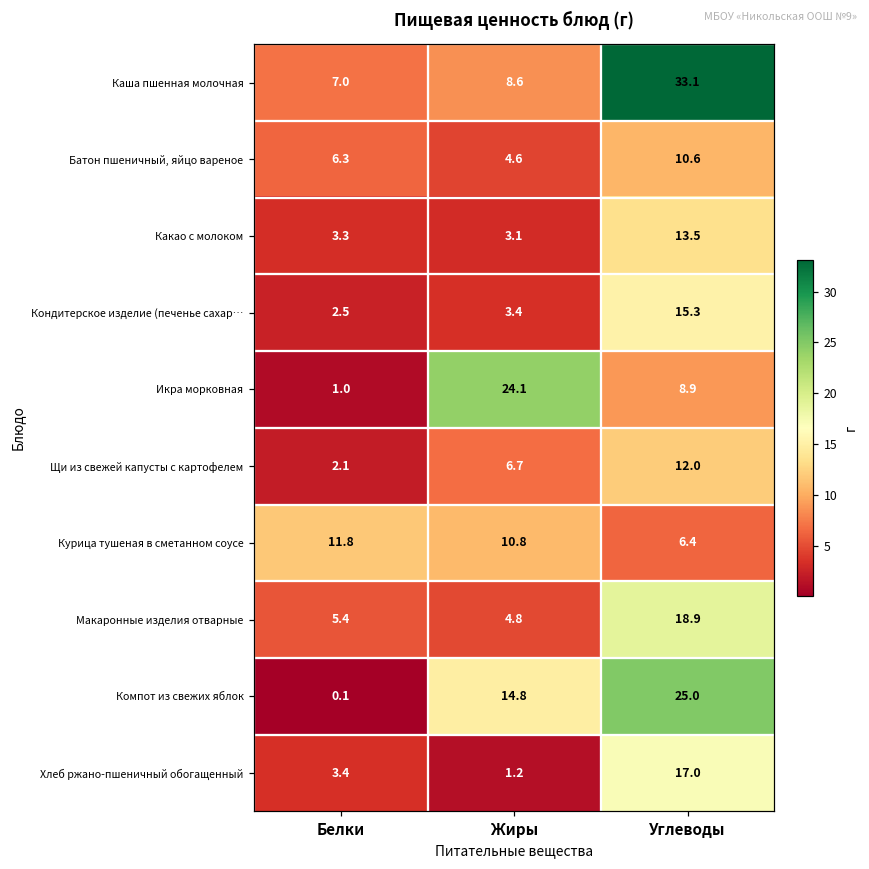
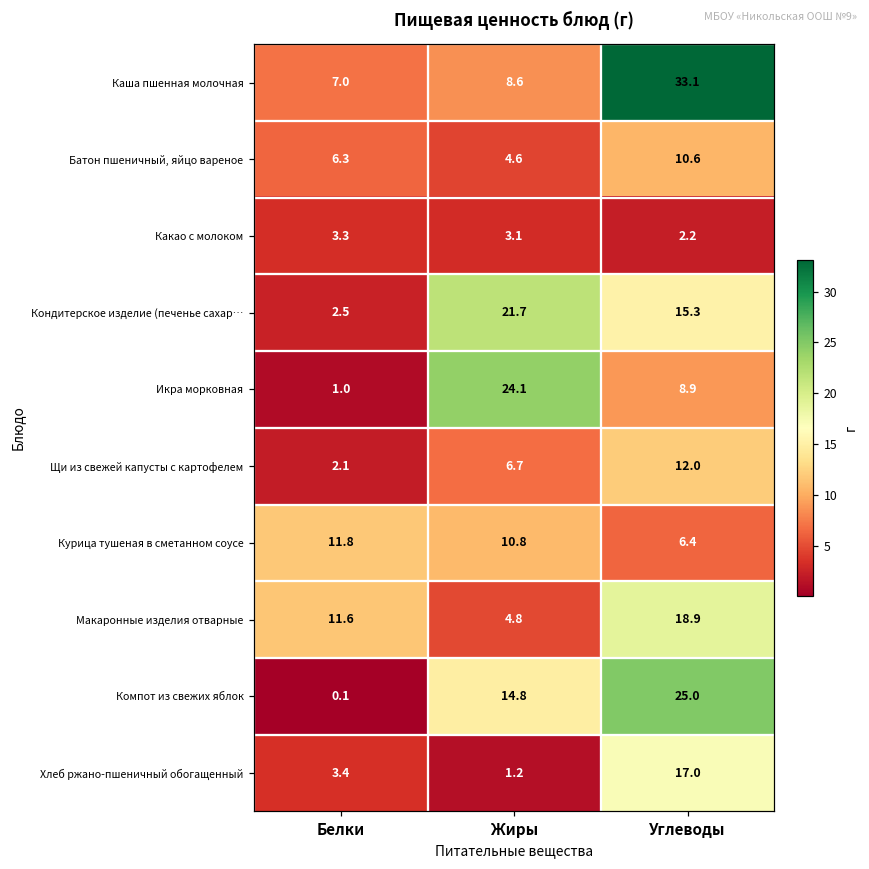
Какао с молоком, Углеводы: 13.5 -> 2.2
Кондитерское изделие (печенье сахар…, Жиры: 3.4 -> 21.7
Макаронные изделия отварные, Белки: 5.4 -> 11.6
